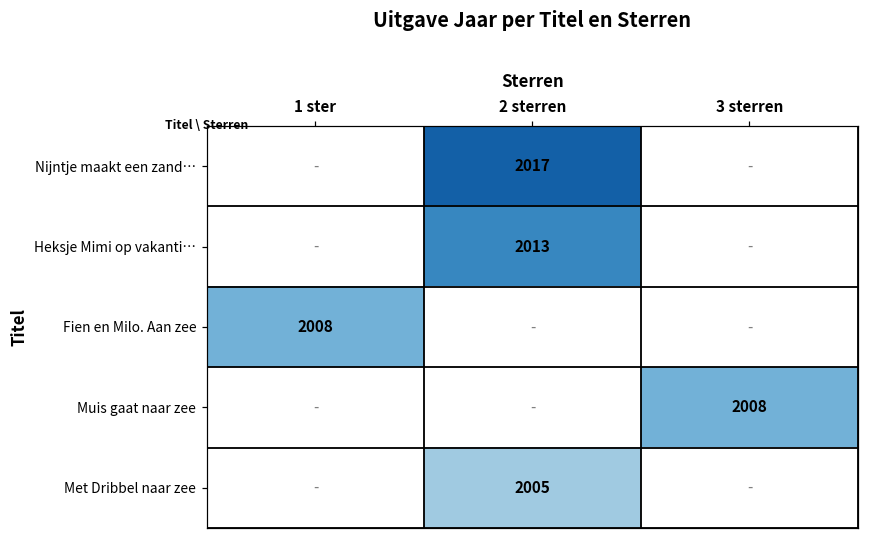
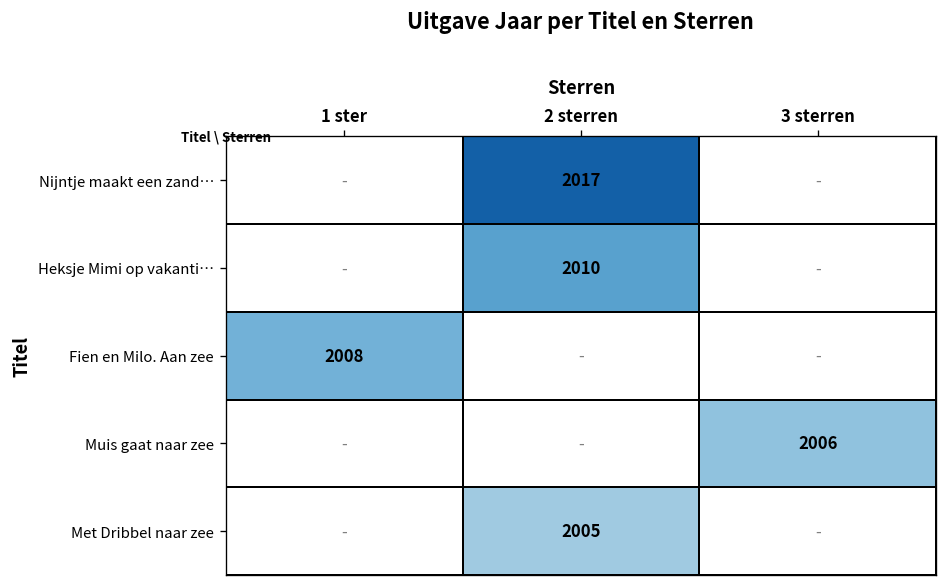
Heksje Mimi op vakanti…, 2 sterren: 2013 -> 2010
Muis gaat naar zee, 3 sterren: 2008 -> 2006
